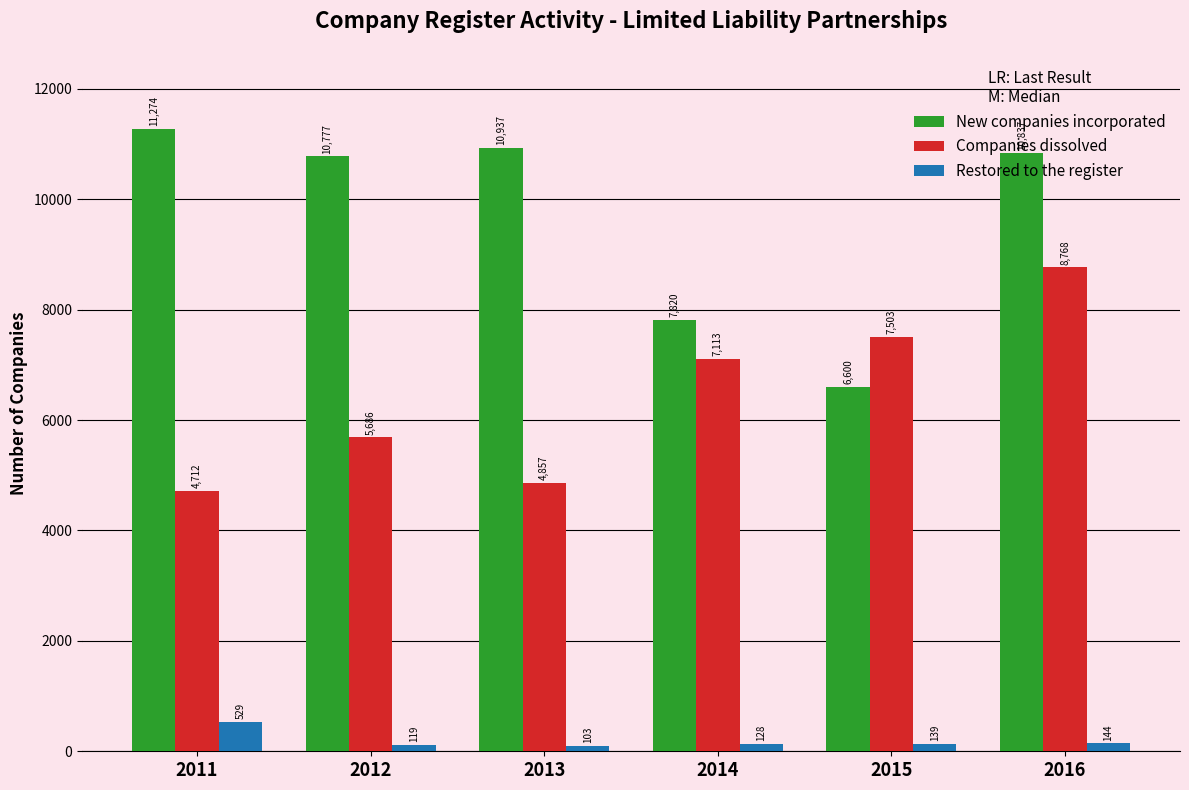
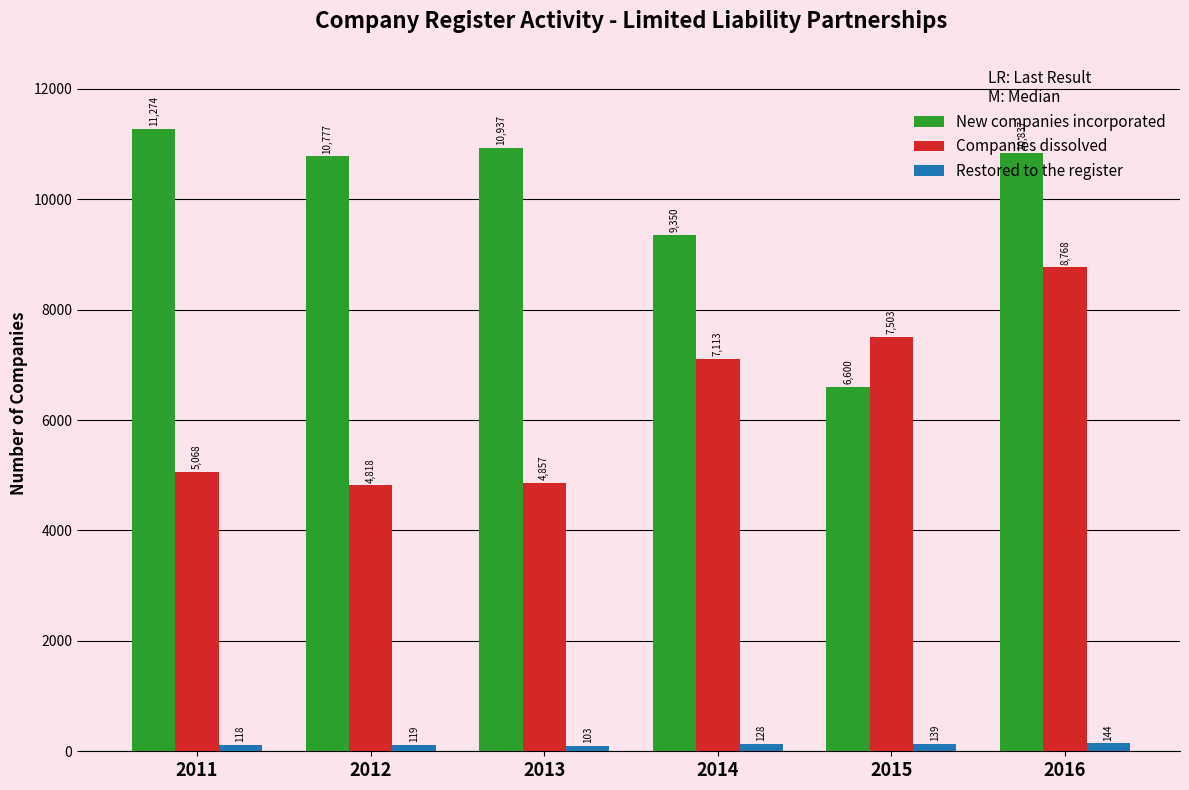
Companies dissolved, 2011: 4,712 -> 5,068
Restored to the register, 2011: 529 -> 118
Companies dissolved, 2012: 5,686 -> 4,818
New companies incorporated, 2014: 7,820 -> 9,350
